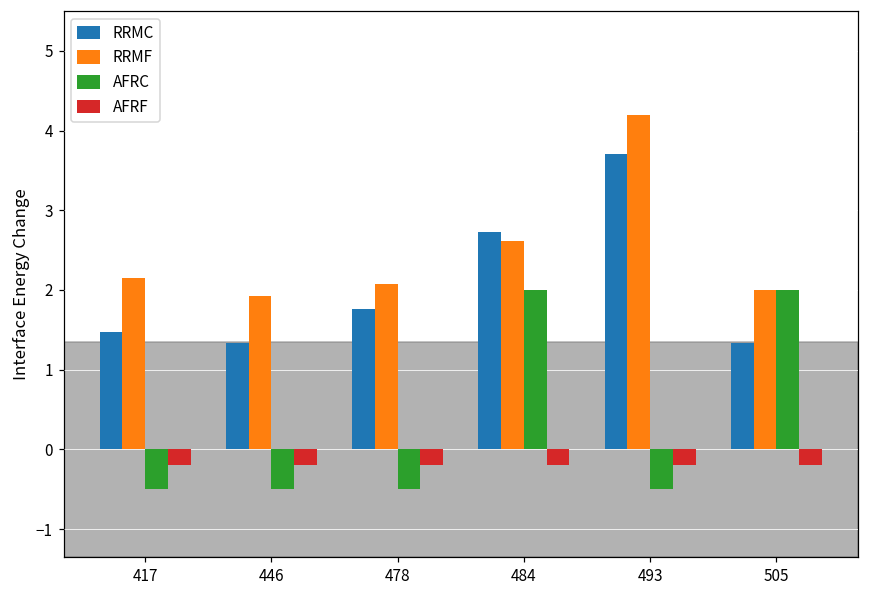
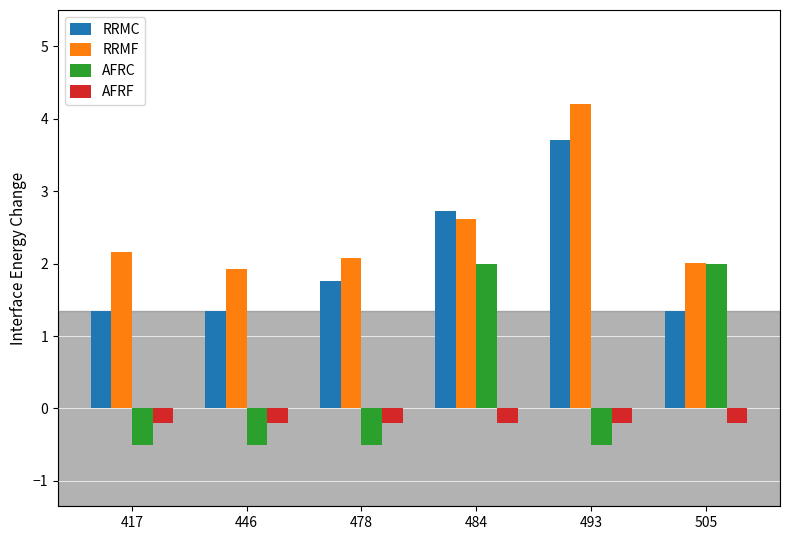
RRMC, 417: 1.5 -> 1.3
